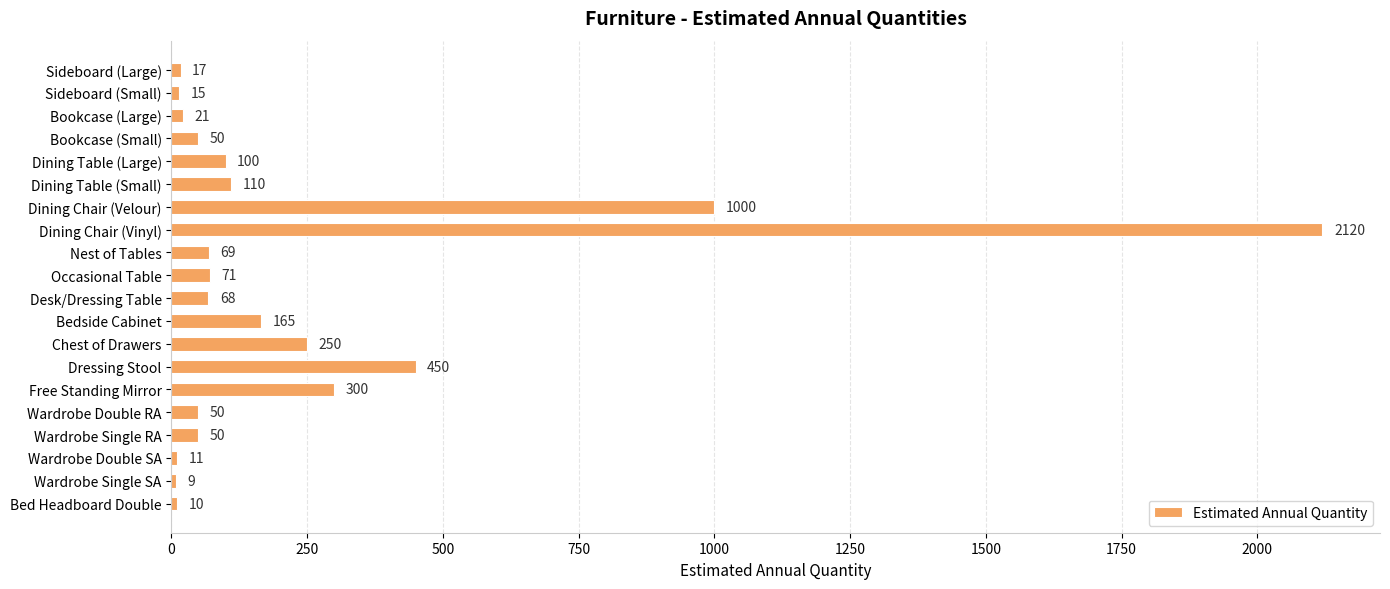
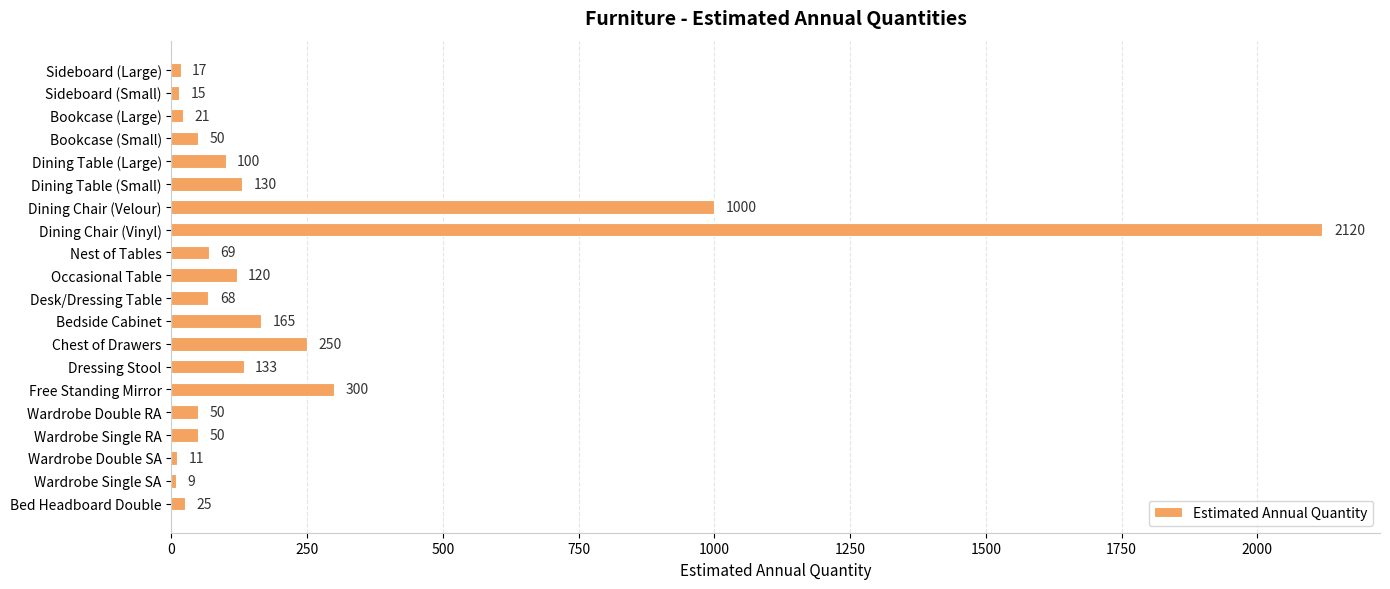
Dining Table (Small): 110 -> 130
Occasional Table: 71 -> 120
Dressing Stool: 450 -> 133
Bed Headboard Double: 10 -> 25
